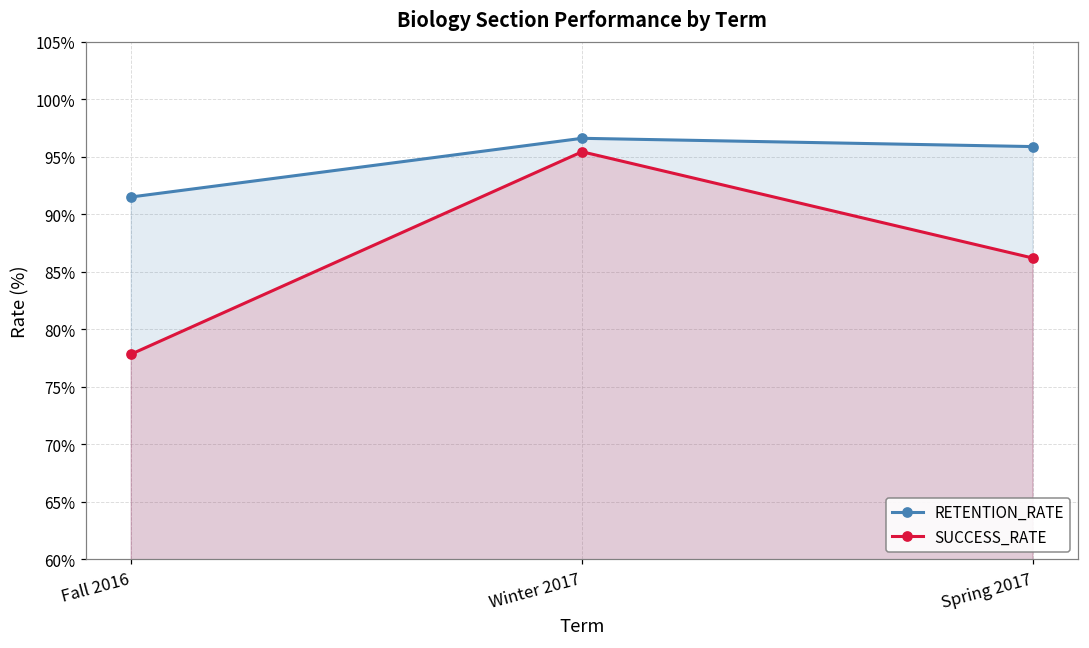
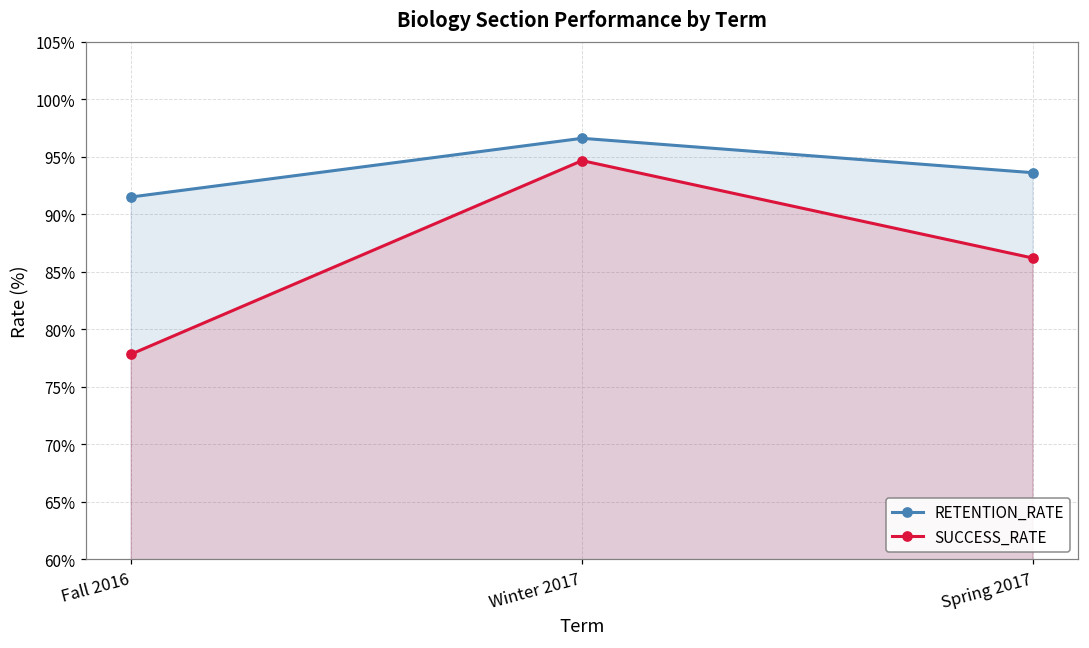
SUCCESS_RATE, Winter 2017: 95.4% -> 94.7%
RETENTION_RATE, Spring 2017: 95.9% -> 93.6%
